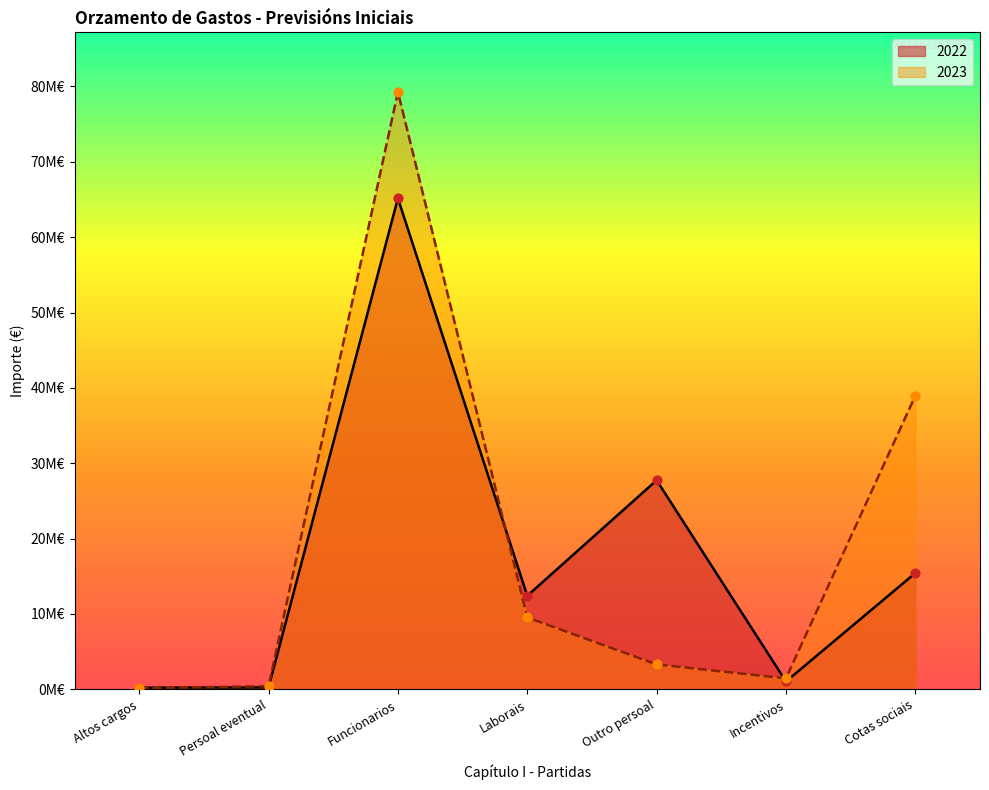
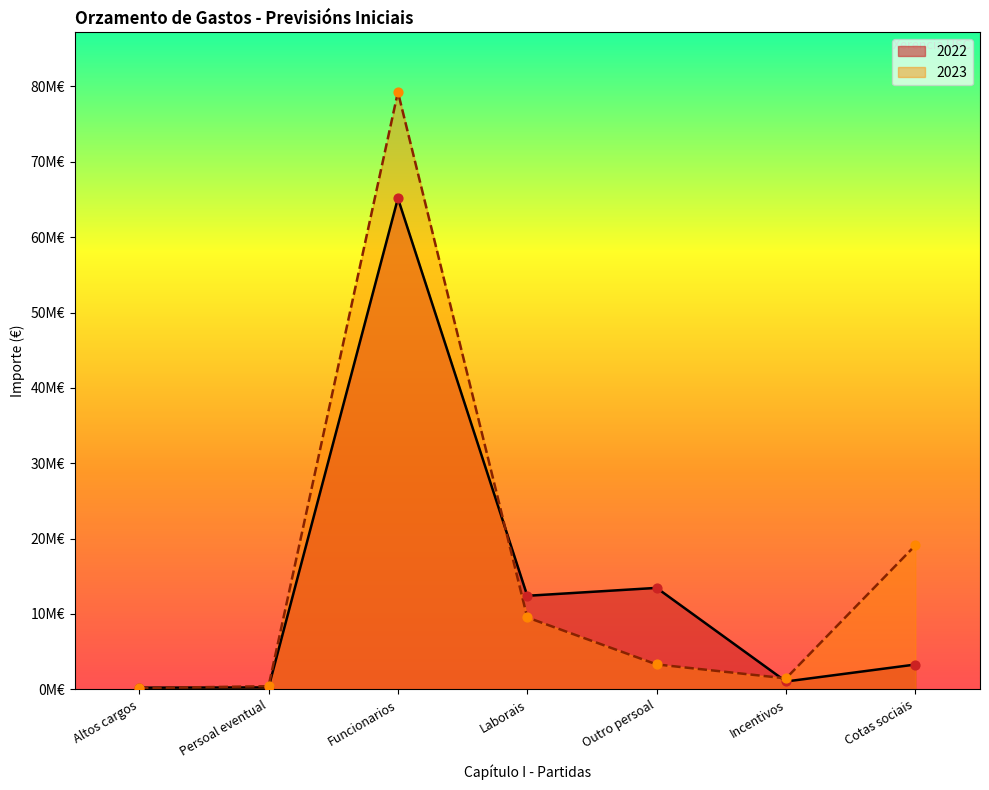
2022, Outro persoal: 28M€ -> 13M€
2022, Cotas sociais: 15M€ -> 3M€
2023, Cotas sociais: 39M€ -> 19M€
